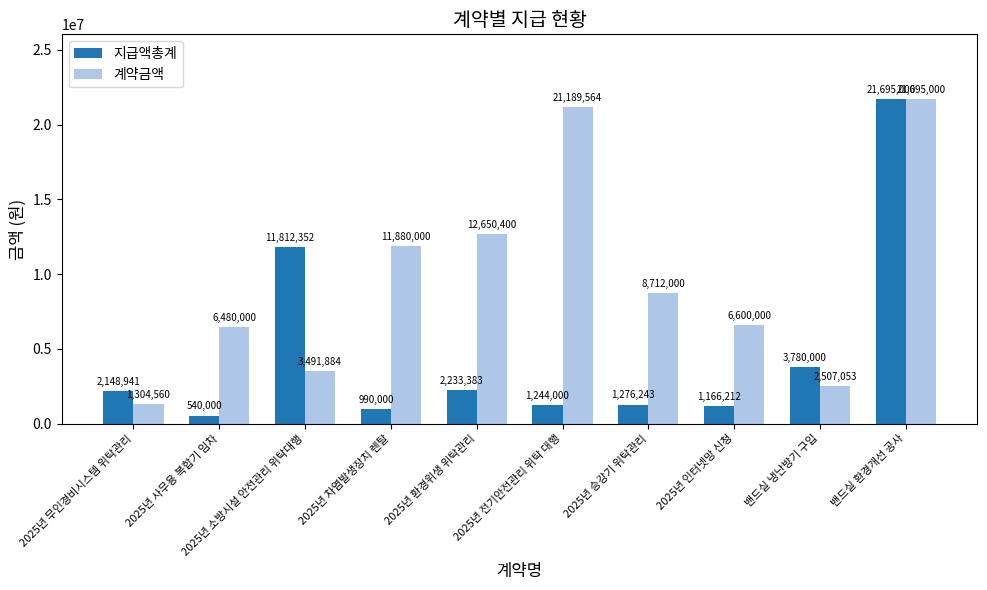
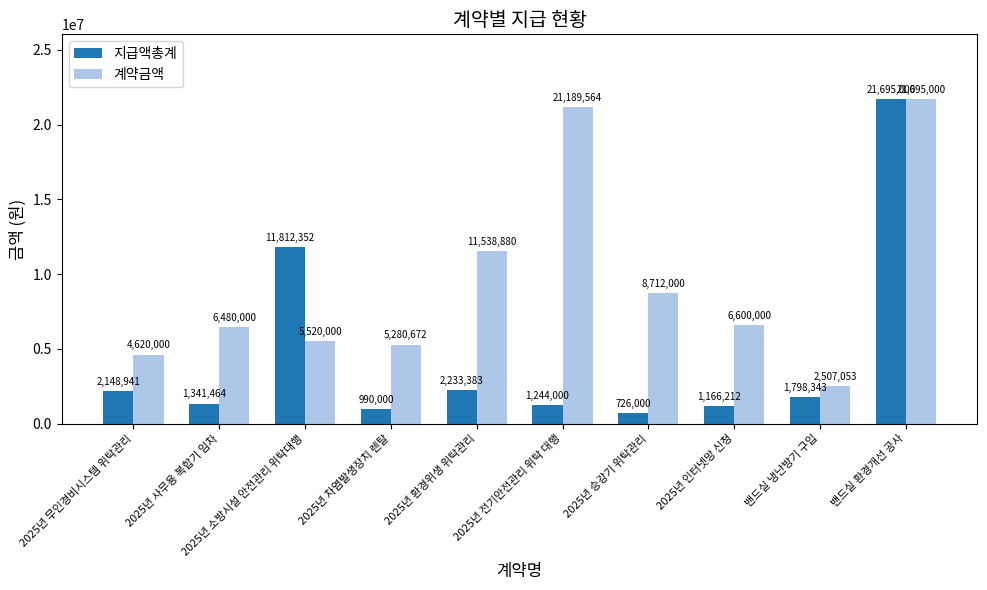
계약금액, 2025년 무인경비시스템 위탁관리: 1,304,560 -> 4,620,000
지급액총계, 2025년 사무용 복합기 임차: 540,000 -> 1,341,464
계약금액, 2025년 소방시설 안전관리 위탁대행: 3,491,884 -> 5,520,000
계약금액, 2025년 차염발생장치 렌탈: 11,880,000 -> 5,280,672
계약금액, 2025년 환경위생 위탁관리: 12,650,400 -> 11,538,880
지급액총계, 2025년 승강기 위탁관리: 1,276,243 -> 726,000
지급액총계, 밴드실 냉난방기 구입: 3,780,000 -> 1,798,343
